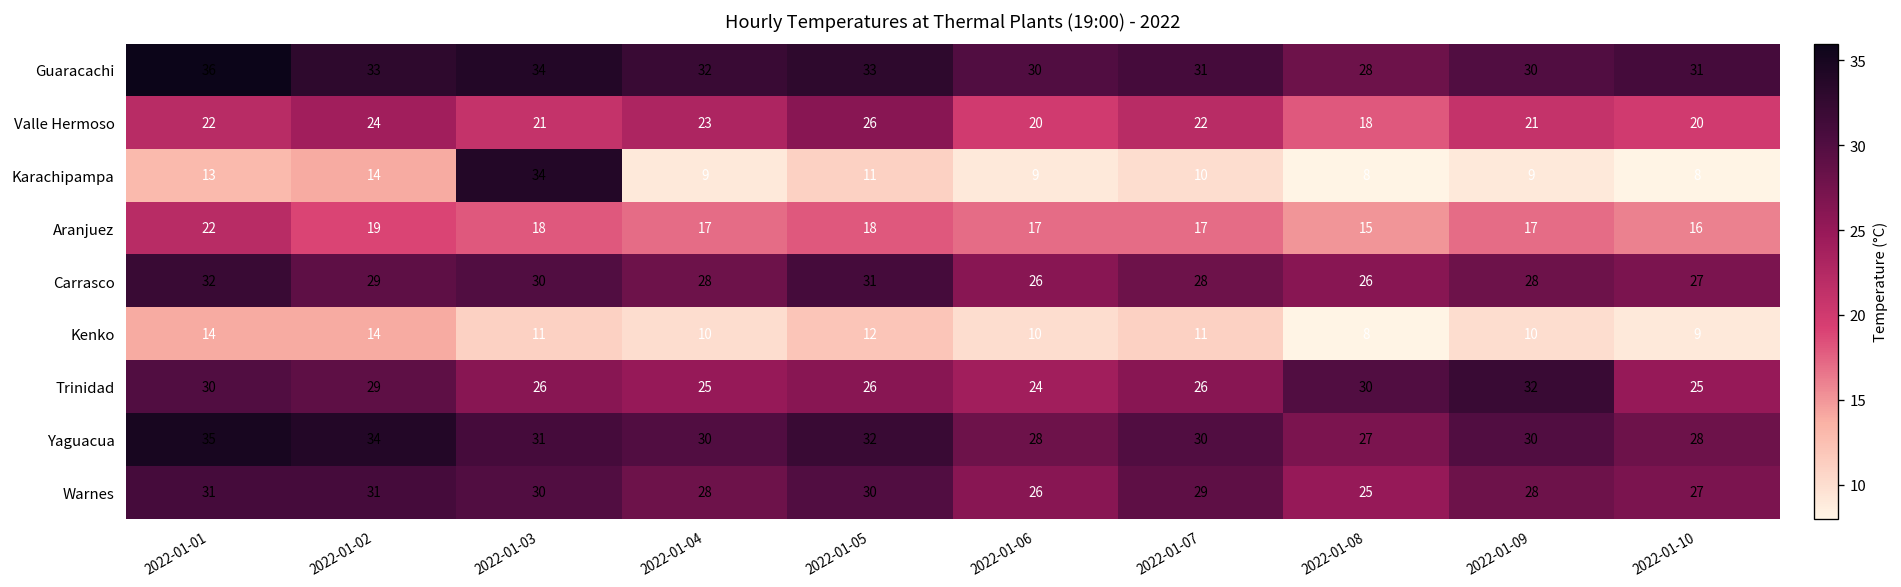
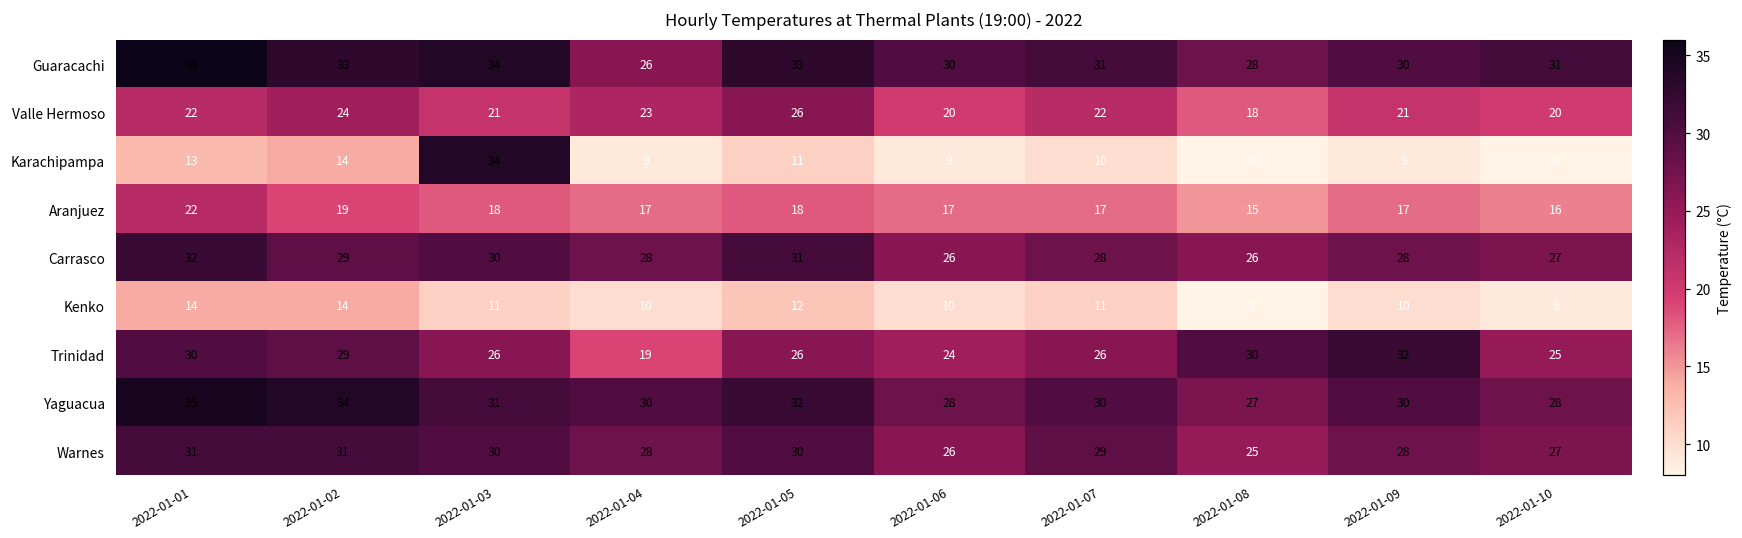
Guaracachi, 2022-01-04: 32 -> 26
Trinidad, 2022-01-04: 25 -> 19
